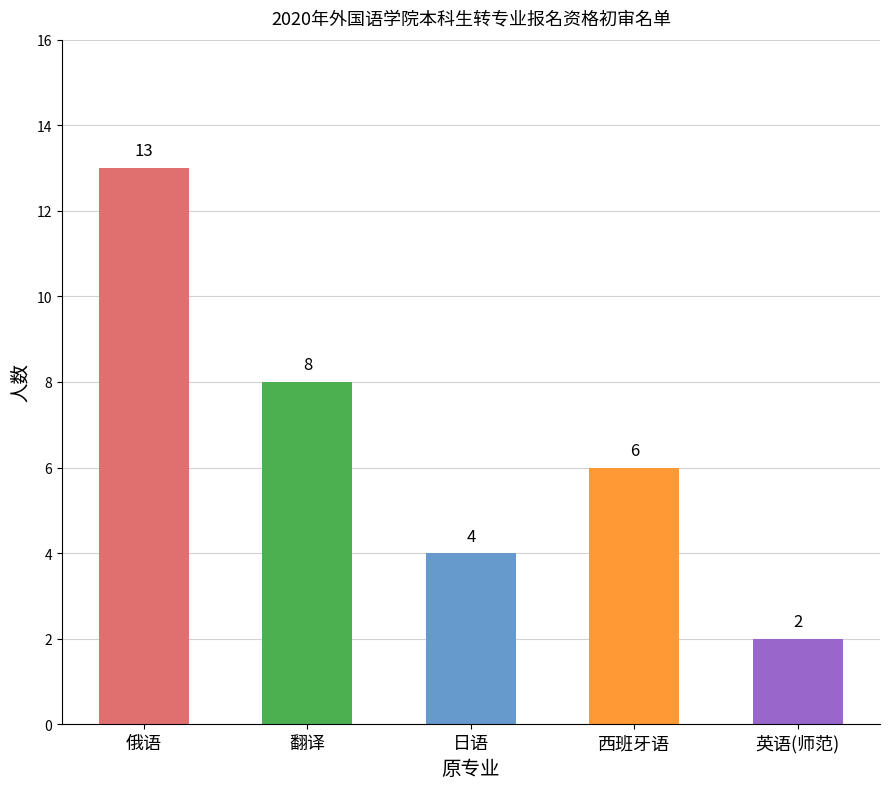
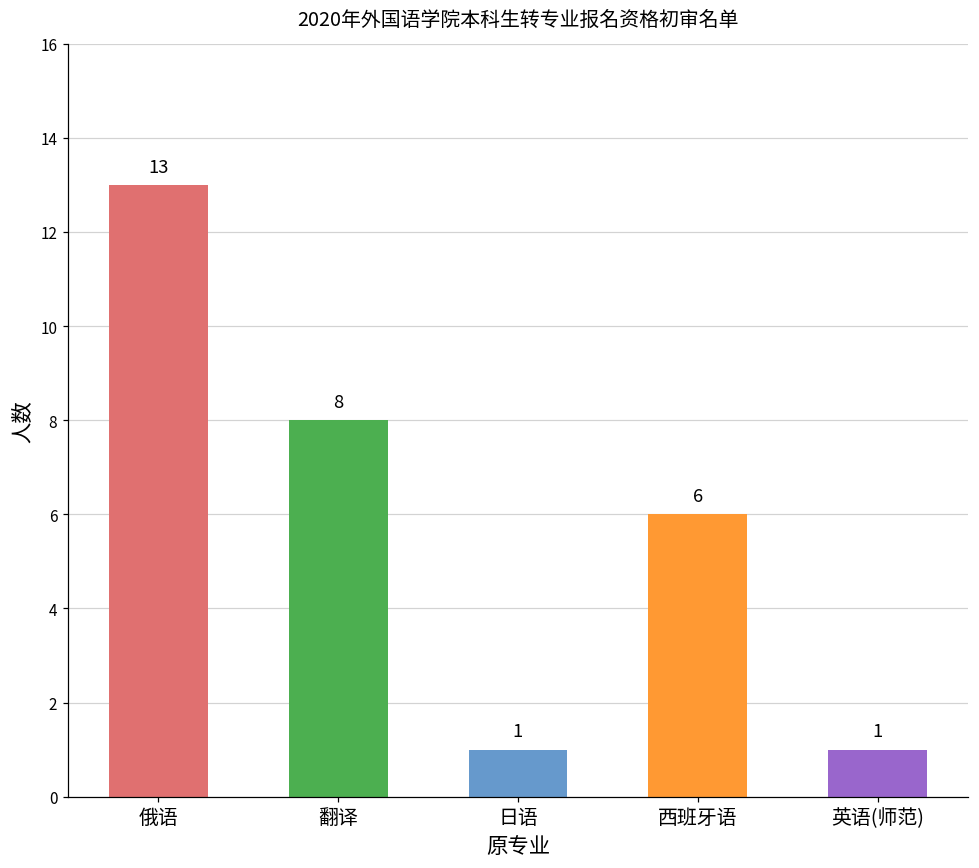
日语: 4 -> 1
英语(师范): 2 -> 1
